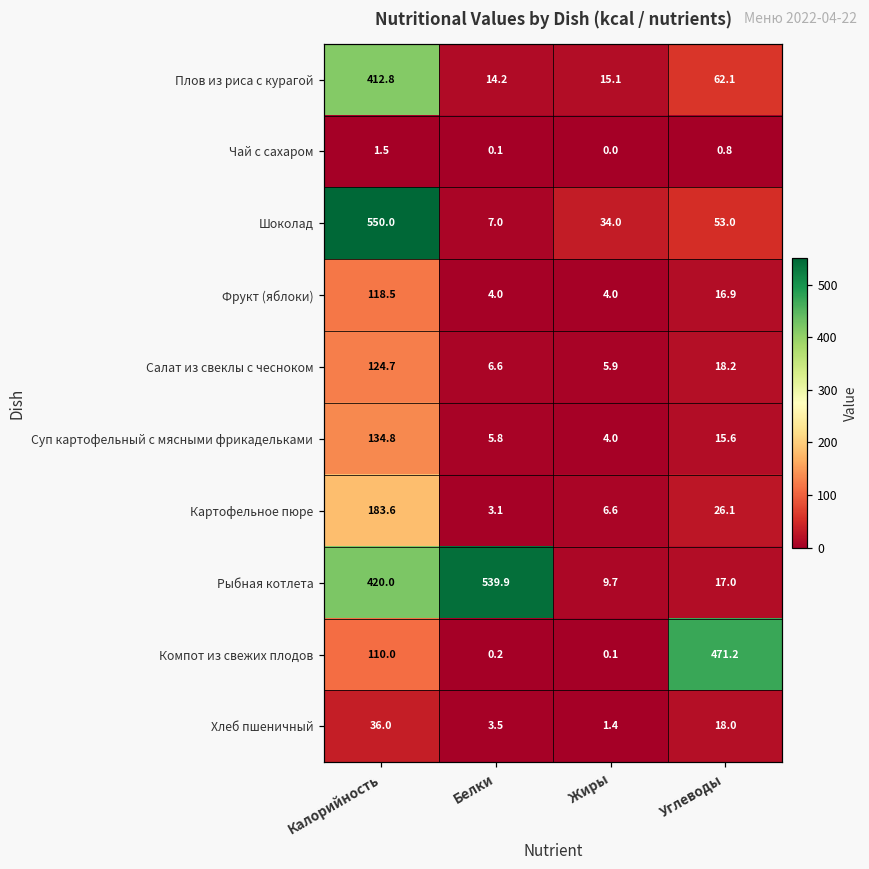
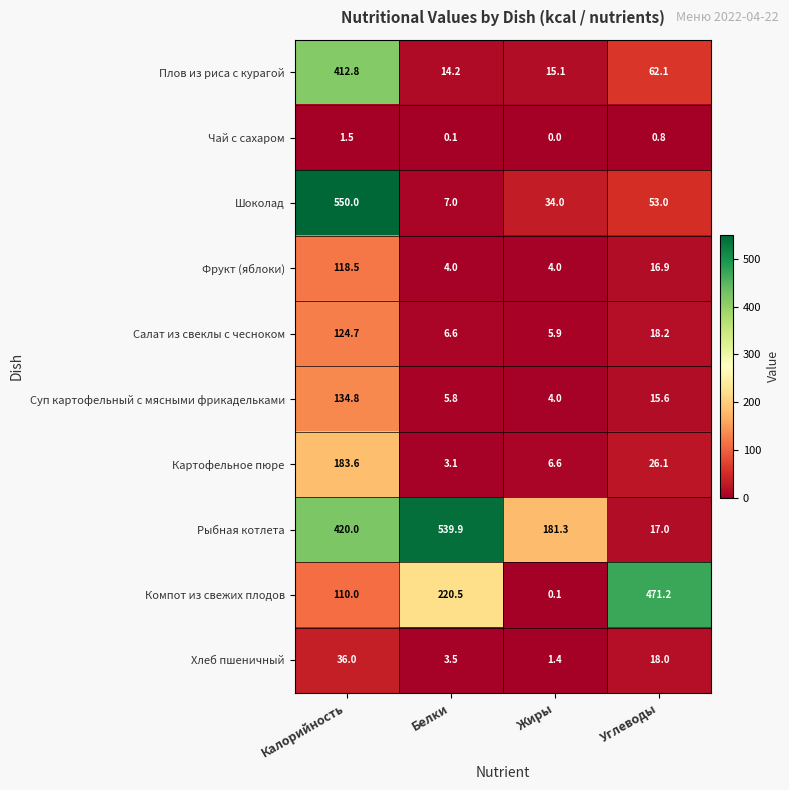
Рыбная котлета, Жиры: 9.7 -> 181.3
Компот из свежих плодов, Белки: 0.2 -> 220.5
